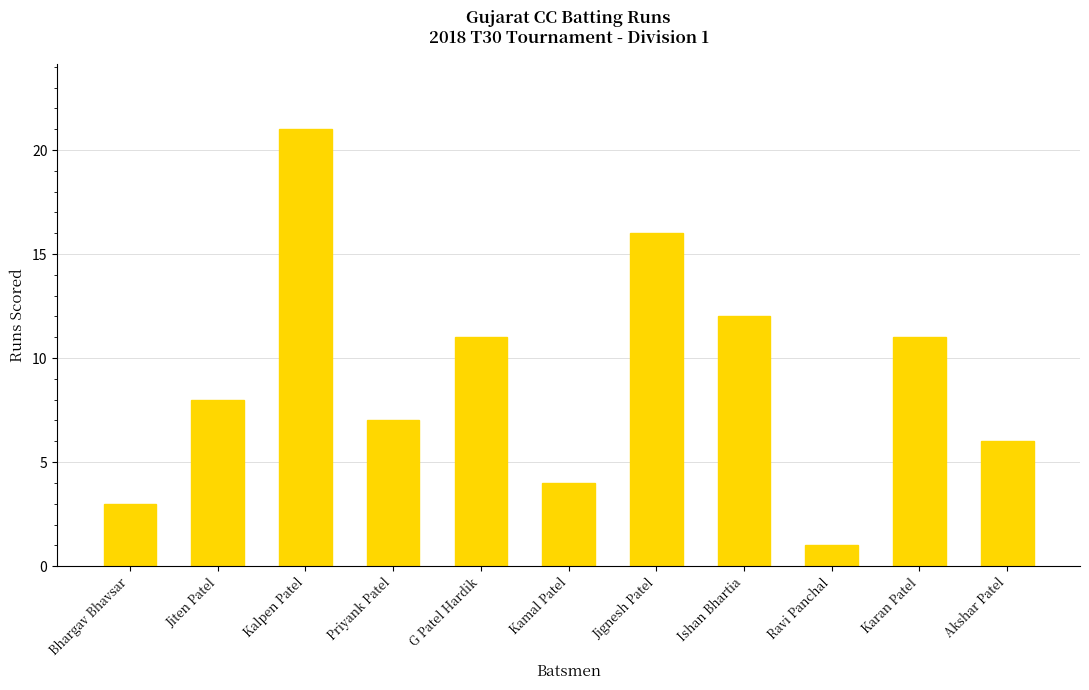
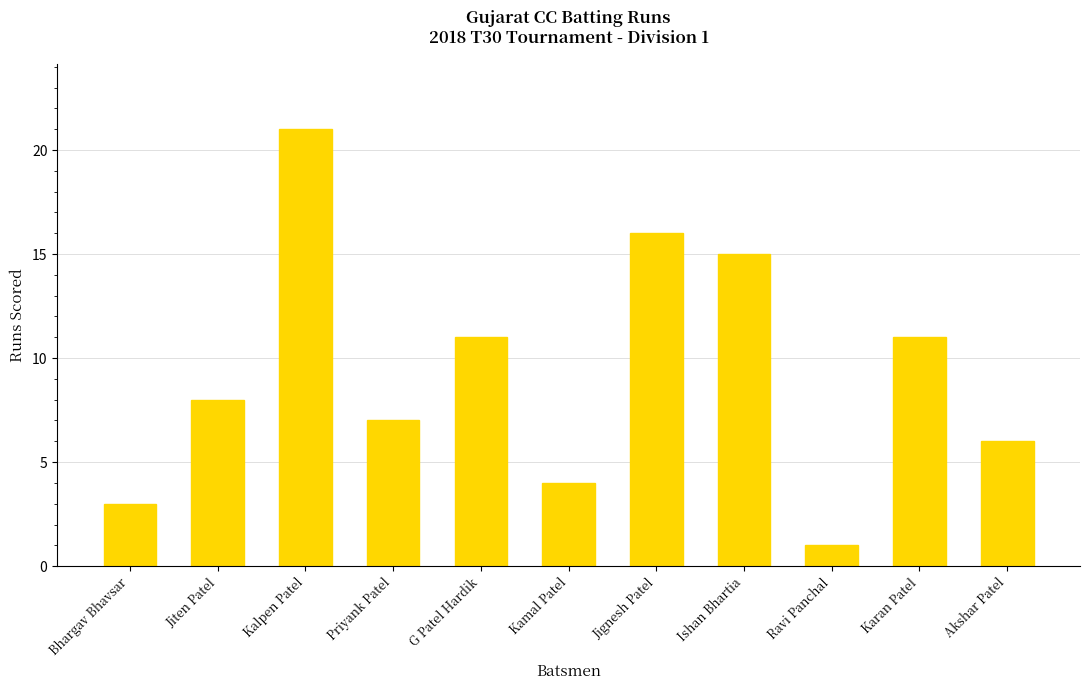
Ishan Bhartia: 12 -> 15
